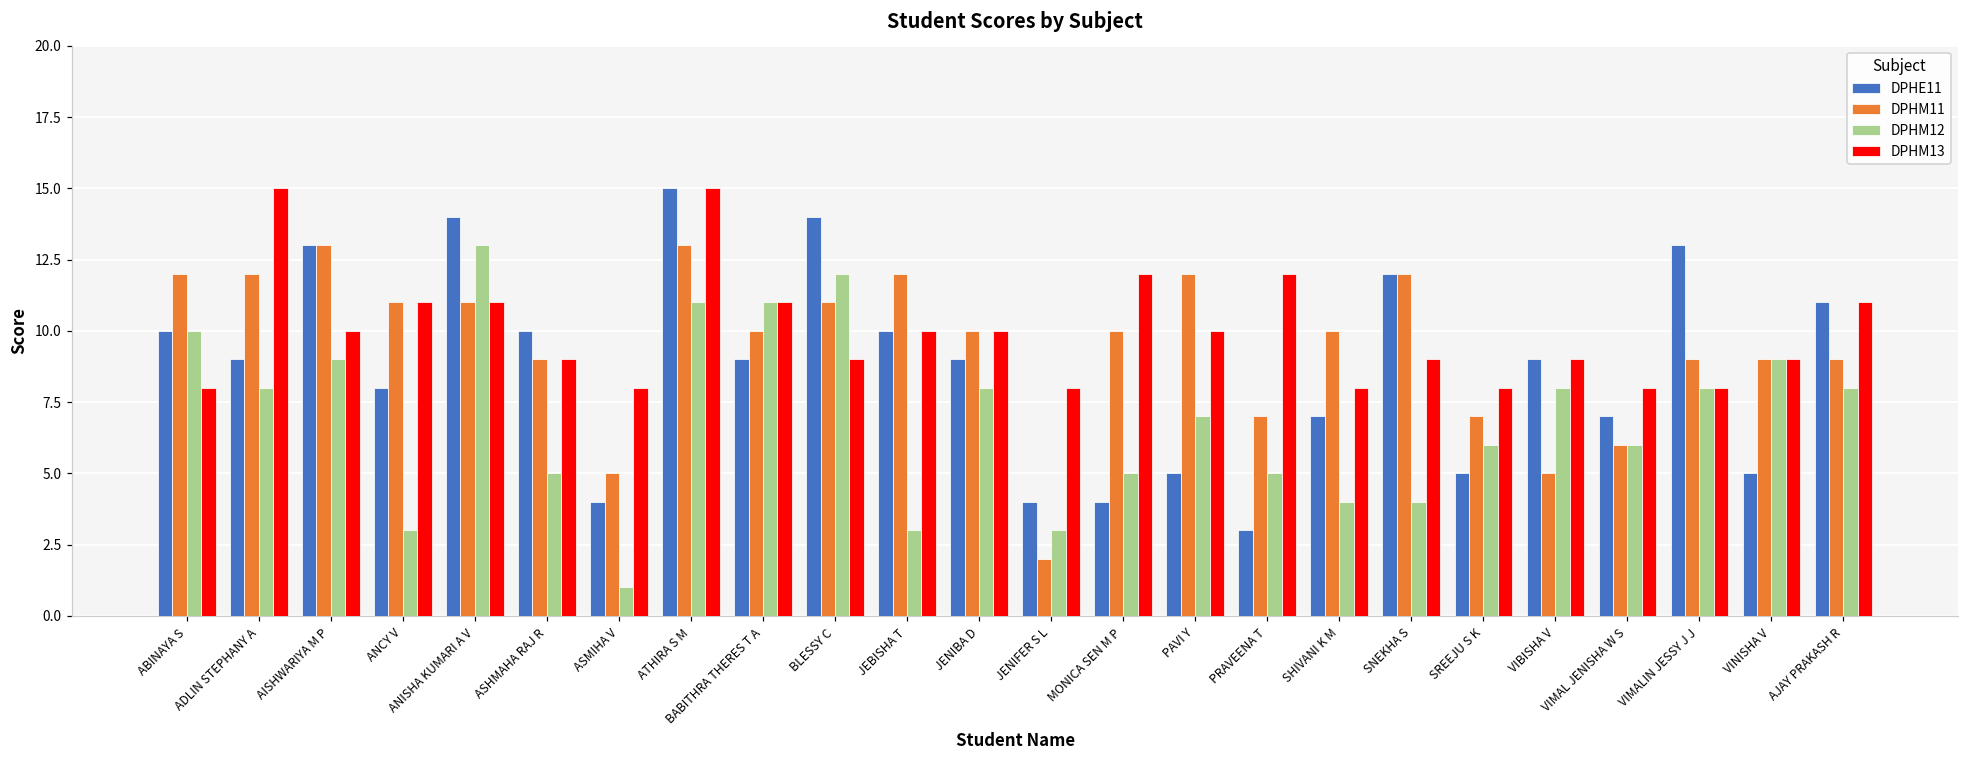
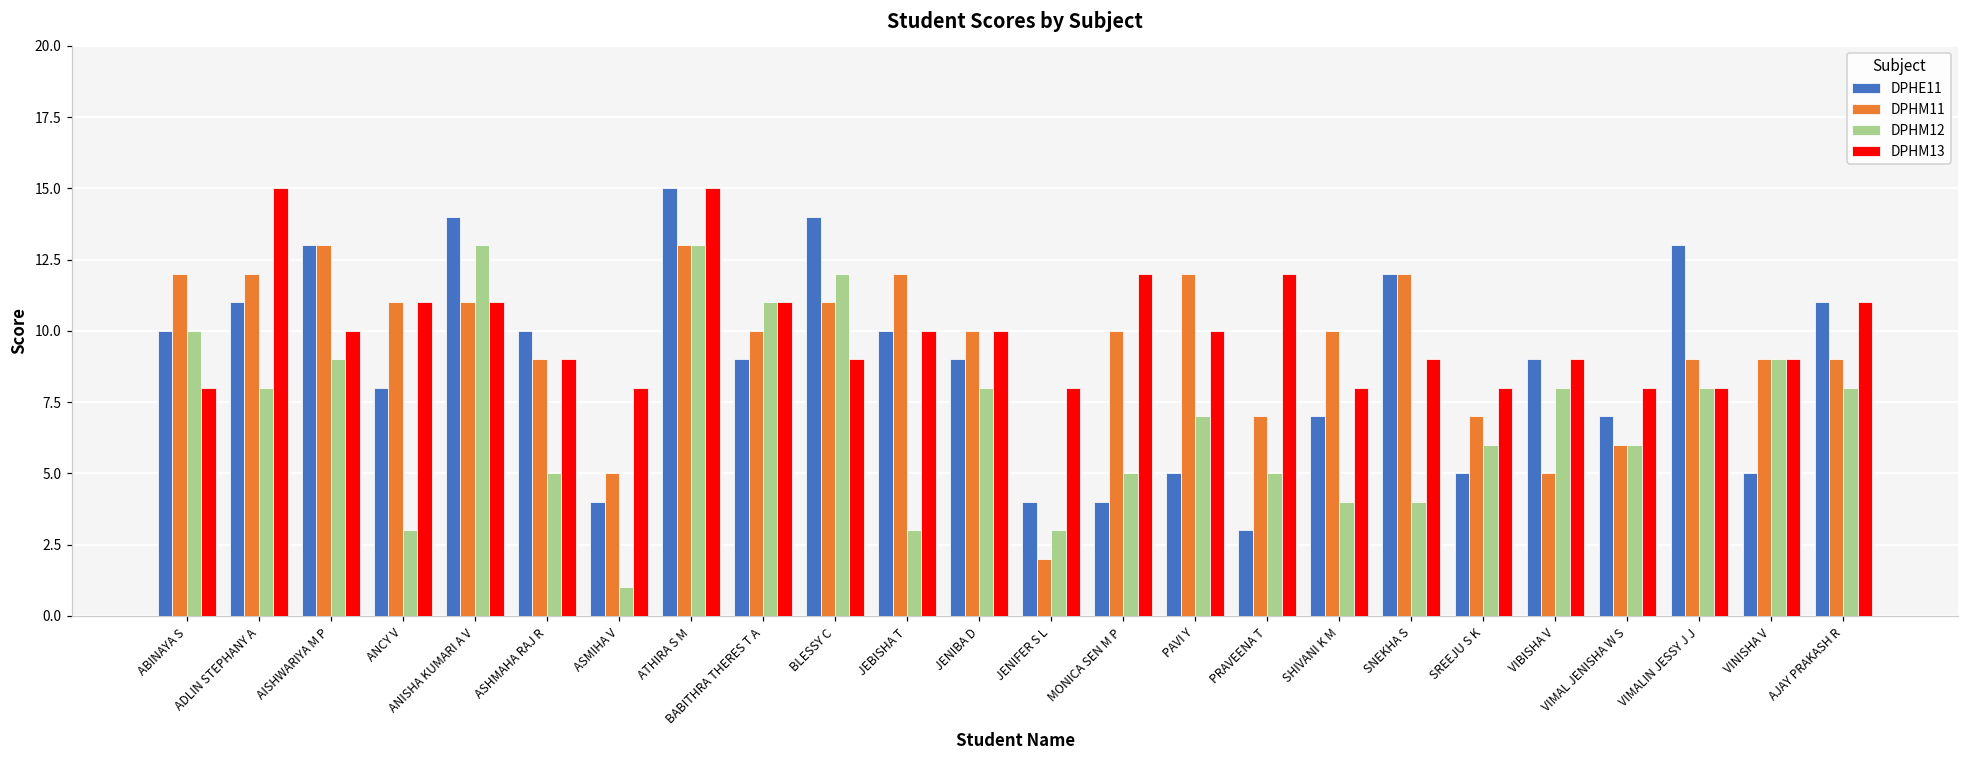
DPHE11, ADLIN STEPHANY A: 9 -> 11
DPHM12, ATHIRA S M: 11 -> 13
